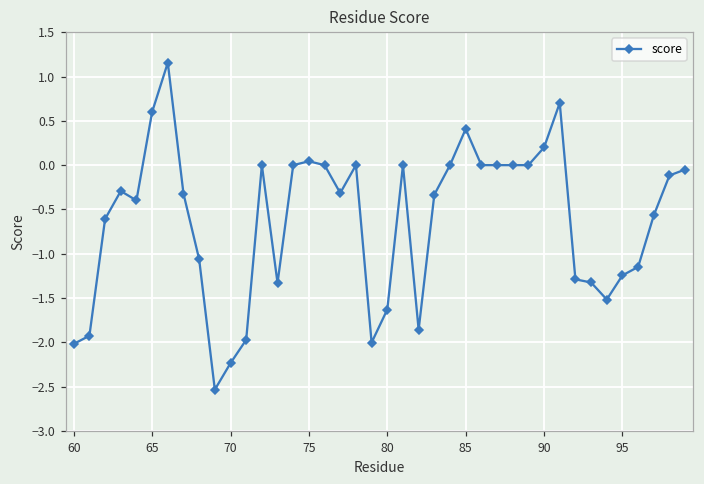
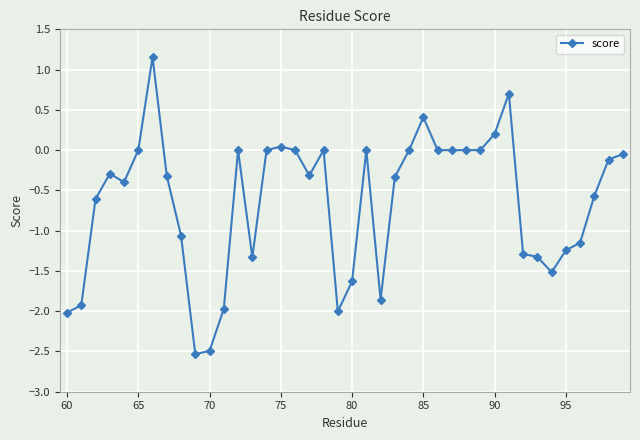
65: 0.6 -> 0.0
70: -2.2 -> -2.5
